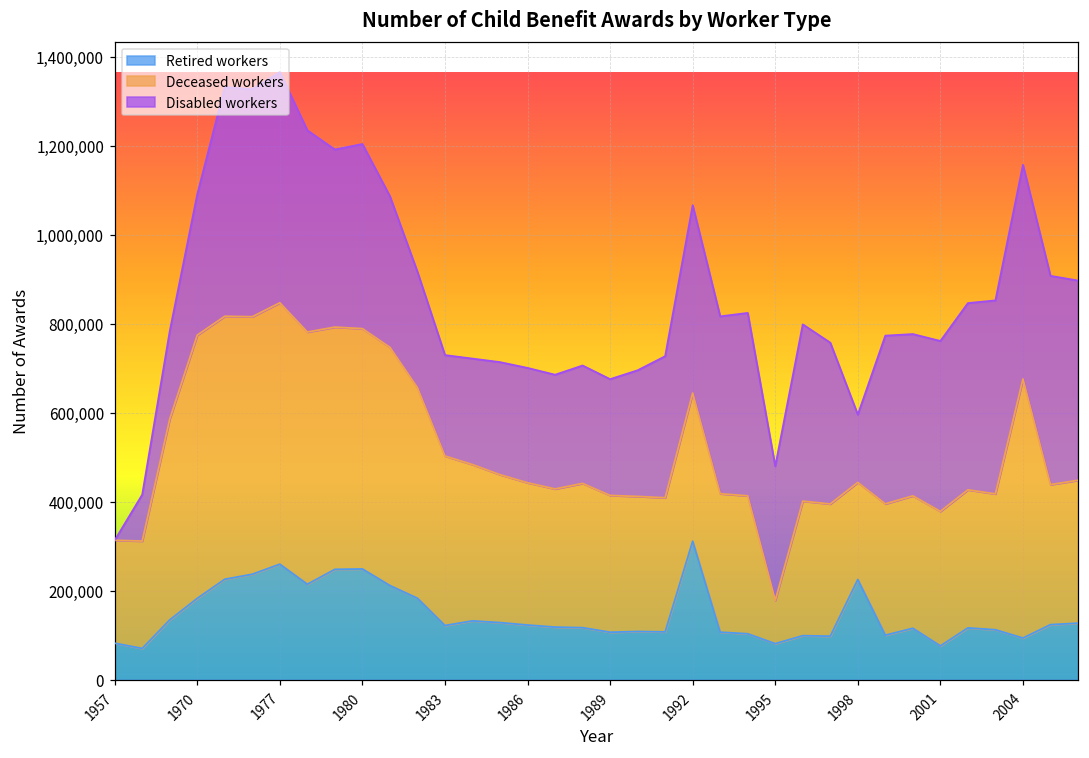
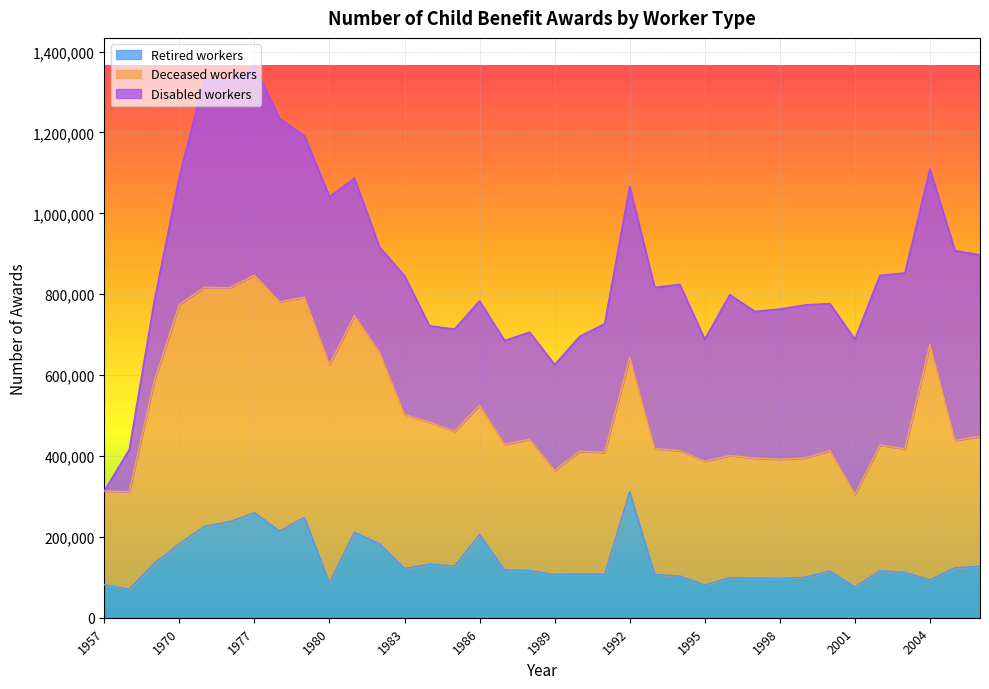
Retired workers, 1980: 250,000 -> 90,000
Disabled workers, 1983: 230,000 -> 340,000
Retired workers, 1986: 120,000 -> 210,000
Deceased workers, 1989: 310,000 -> 260,000
Deceased workers, 1995: 100,000 -> 310,000
Retired workers, 1998: 230,000 -> 100,000
Deceased workers, 1998: 220,000 -> 290,000
Disabled workers, 1998: 150,000 -> 370,000
Deceased workers, 2001: 300,000 -> 230,000
Disabled workers, 2004: 480,000 -> 430,000
